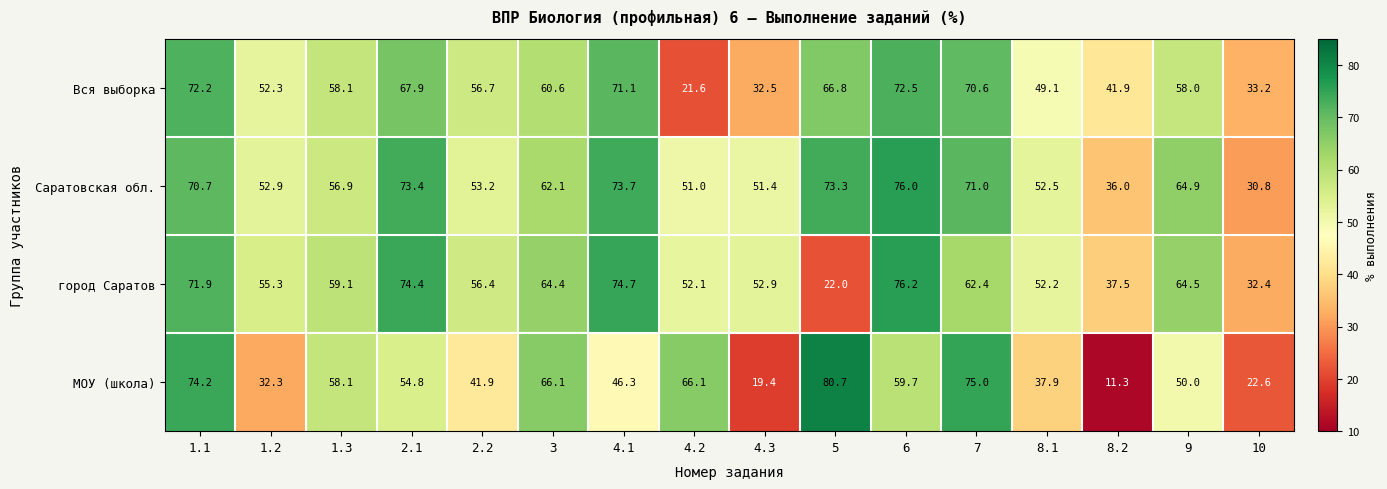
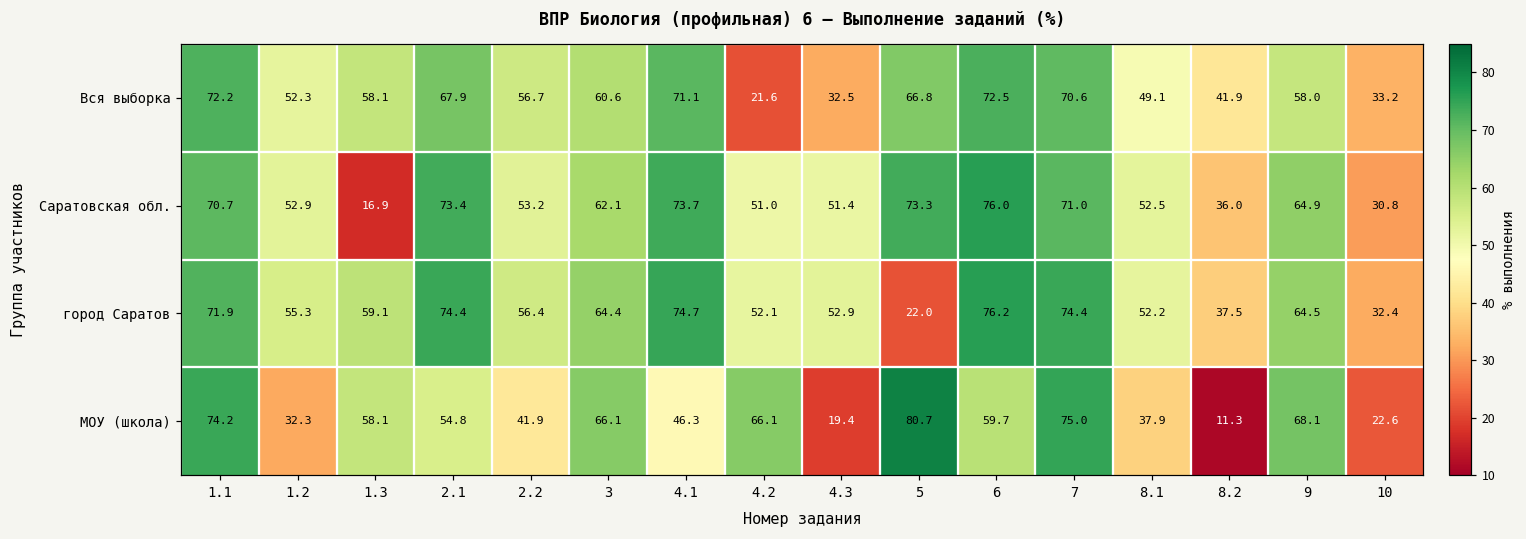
Саратовская обл., 1.3: 56.9 -> 16.9
город Саратов, 7: 62.4 -> 74.4
МОУ (школа), 9: 50.0 -> 68.1
